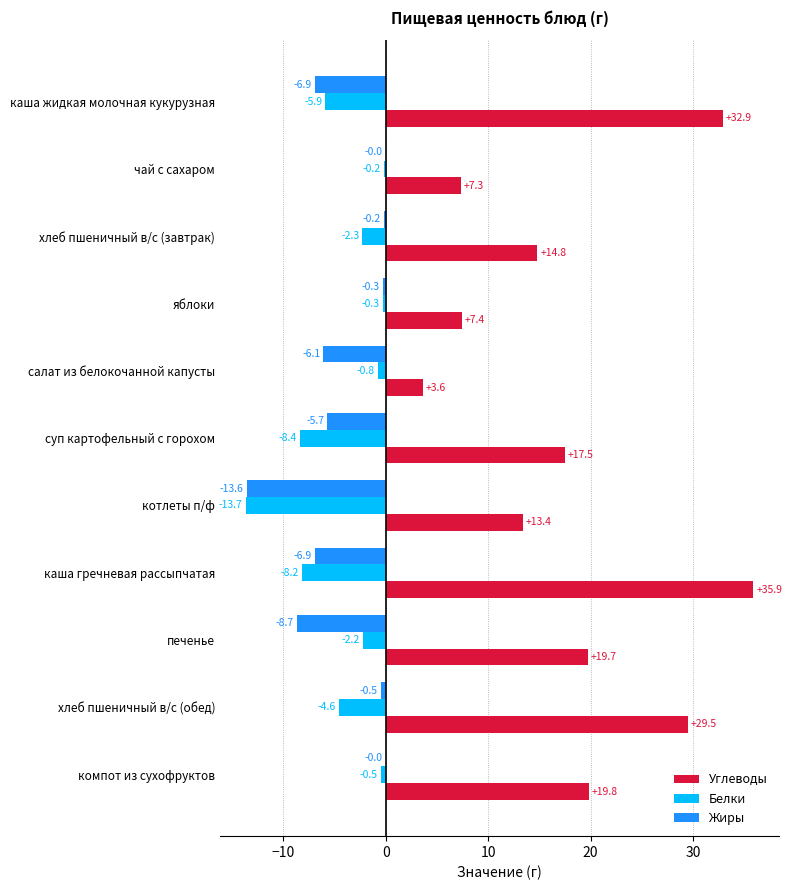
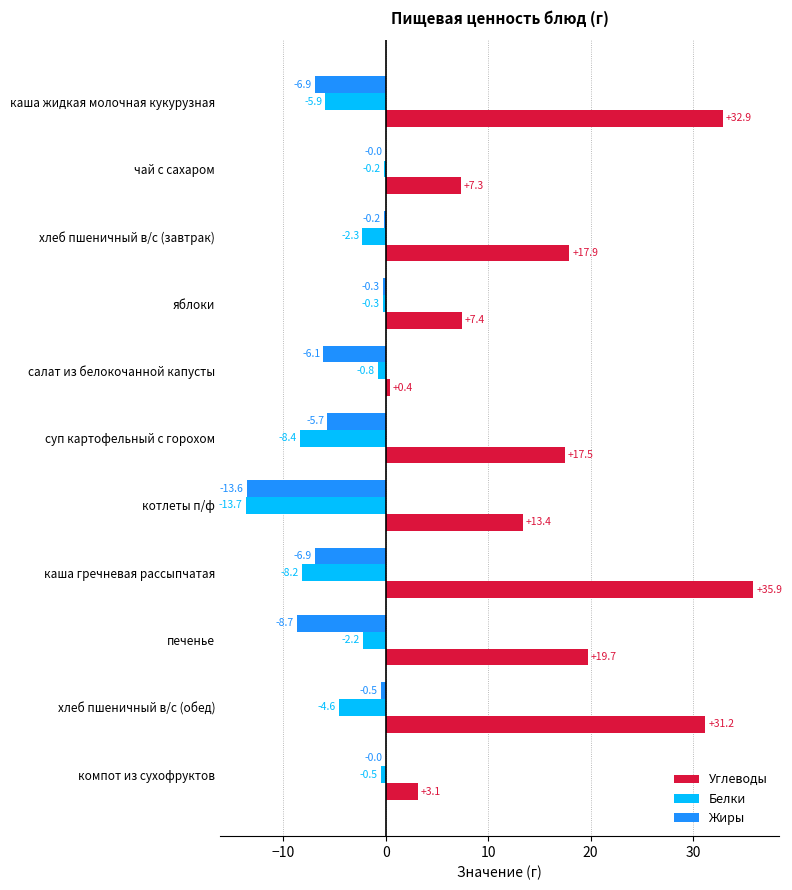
Углеводы, хлеб пшеничный в/с (завтрак): +14.8 -> +17.9
Углеводы, салат из белокочанной капусты: +3.6 -> +0.4
Углеводы, хлеб пшеничный в/с (обед): +29.5 -> +31.2
Углеводы, компот из сухофруктов: +19.8 -> +3.1
